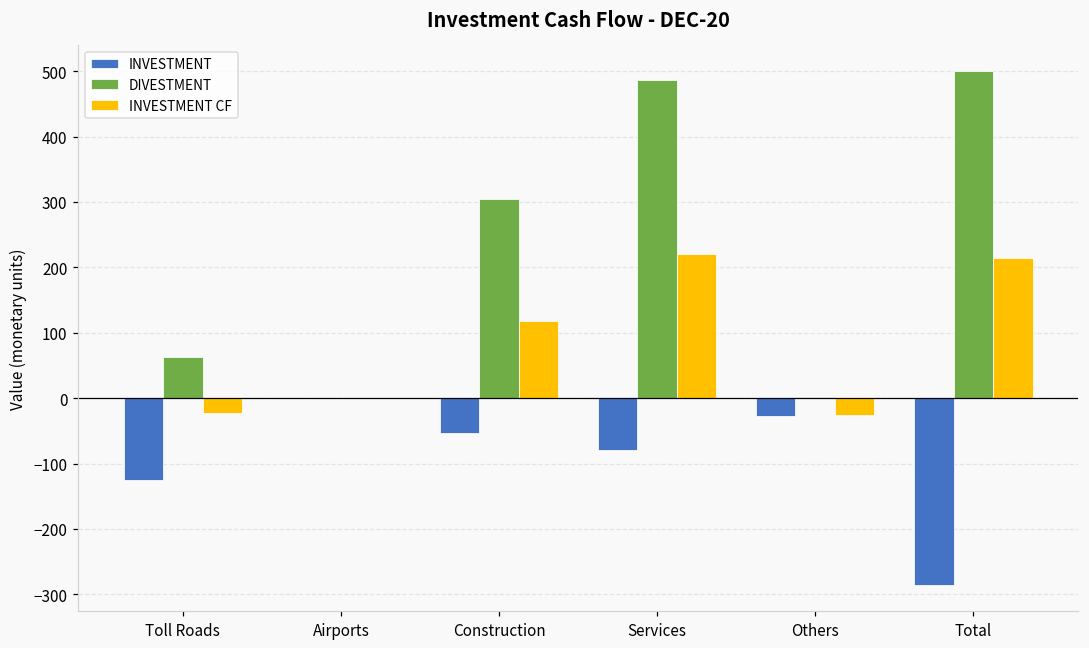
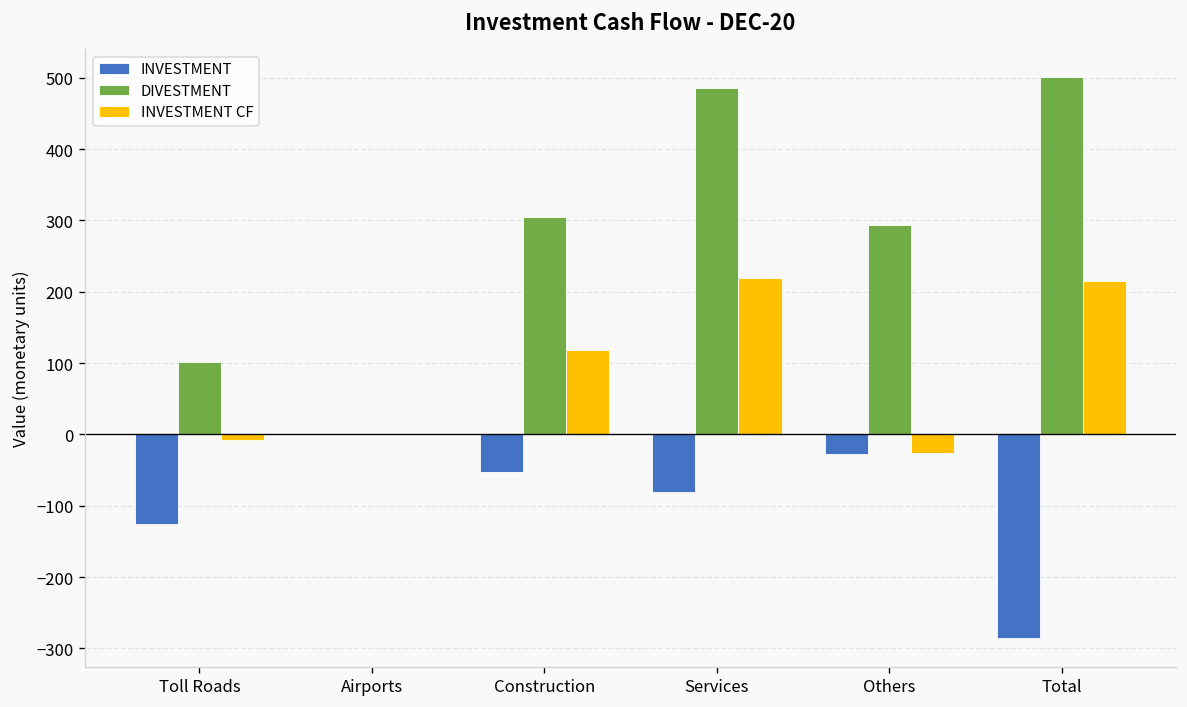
DIVESTMENT, Toll Roads: 60 -> 100
INVESTMENT CF, Toll Roads: -20 -> -10
DIVESTMENT, Others: 0 -> 290
